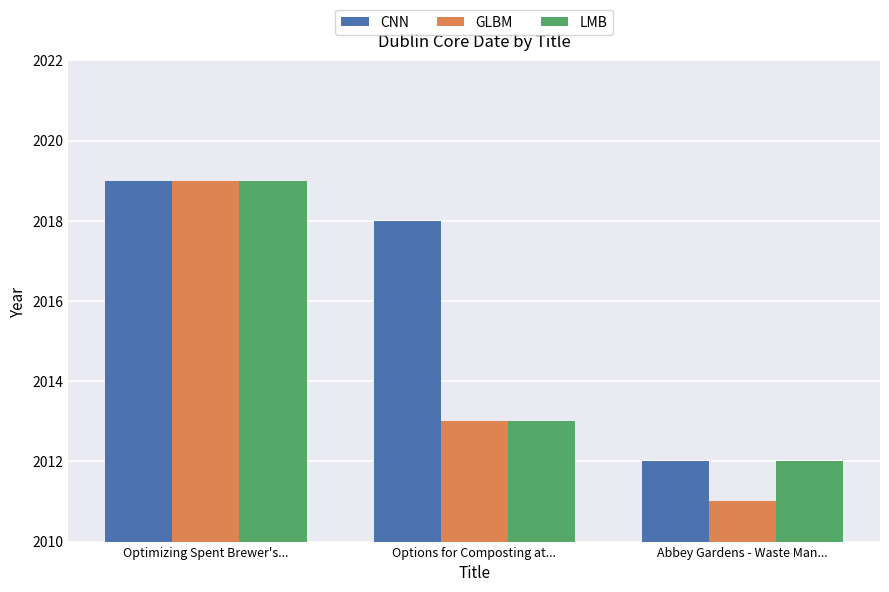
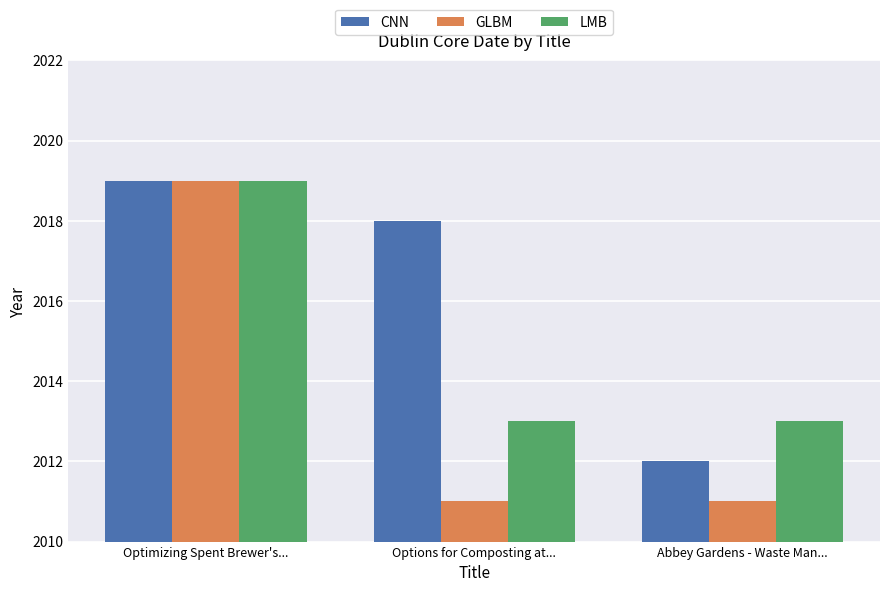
GLBM, Options for Composting at...: 2013 -> 2011
LMB, Abbey Gardens - Waste Man...: 2012 -> 2013
